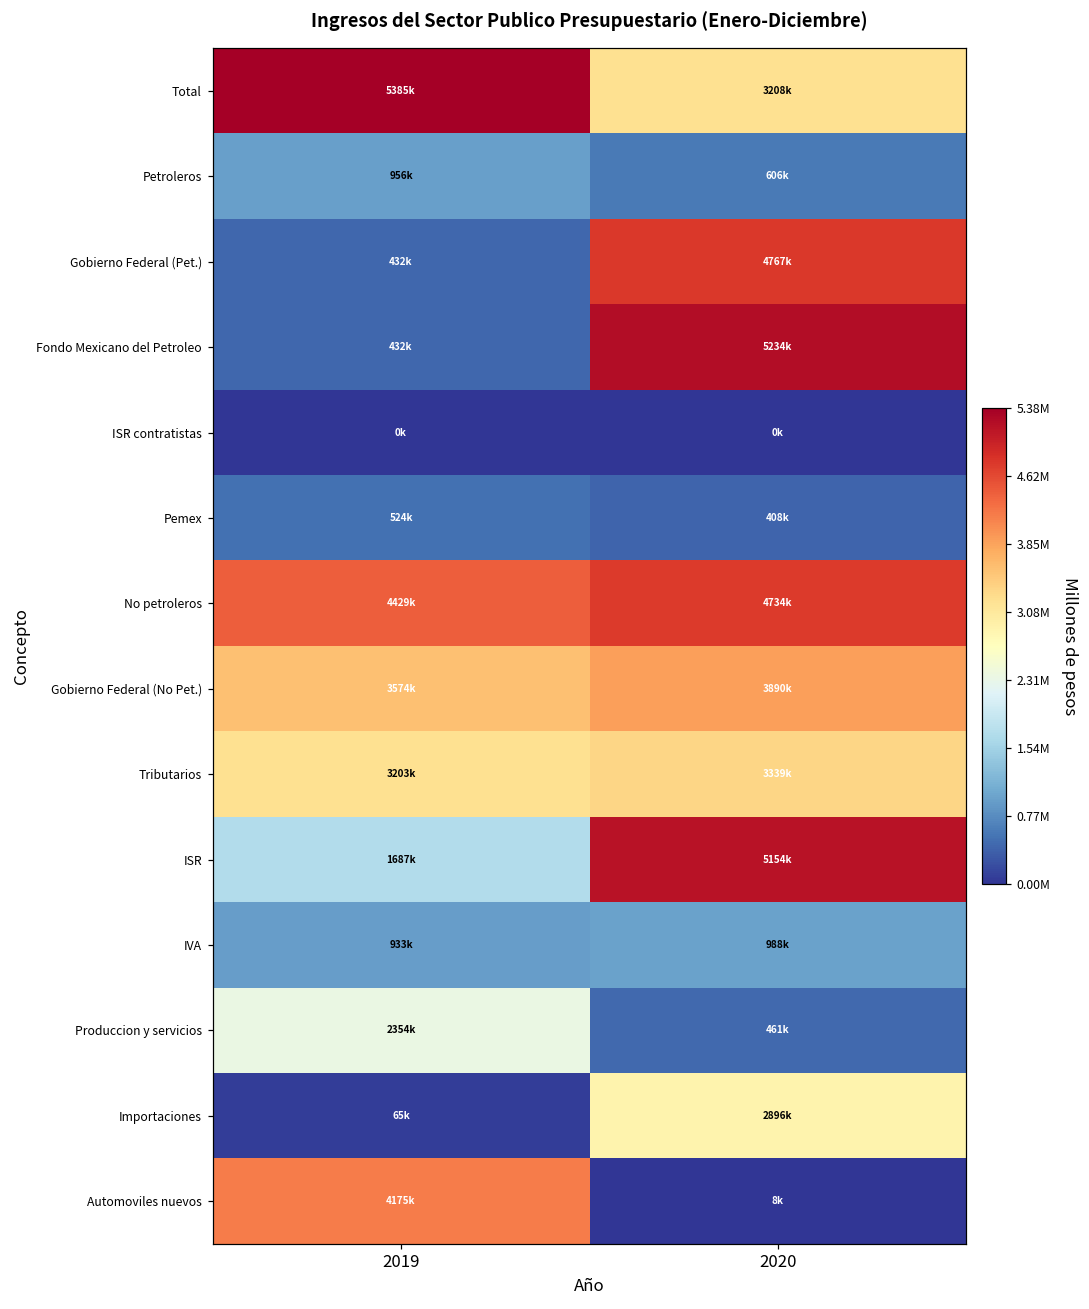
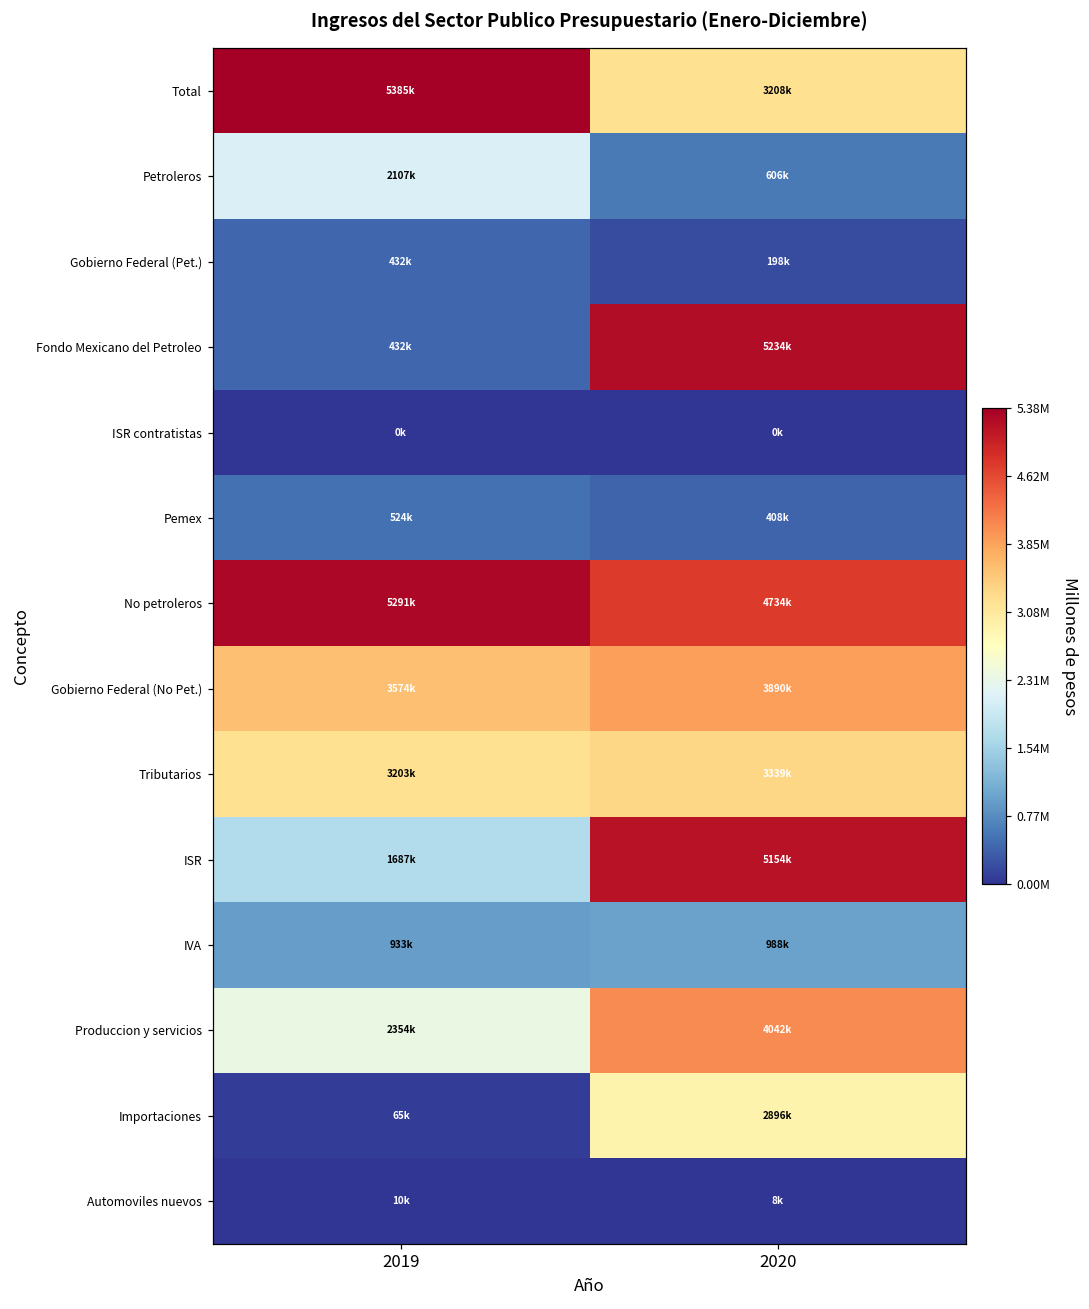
Petroleros, 2019: 956k -> 2107k
Gobierno Federal (Pet.), 2020: 4767k -> 198k
No petroleros, 2019: 4429k -> 5291k
Produccion y servicios, 2020: 461k -> 4042k
Automoviles nuevos, 2019: 4175k -> 10k
